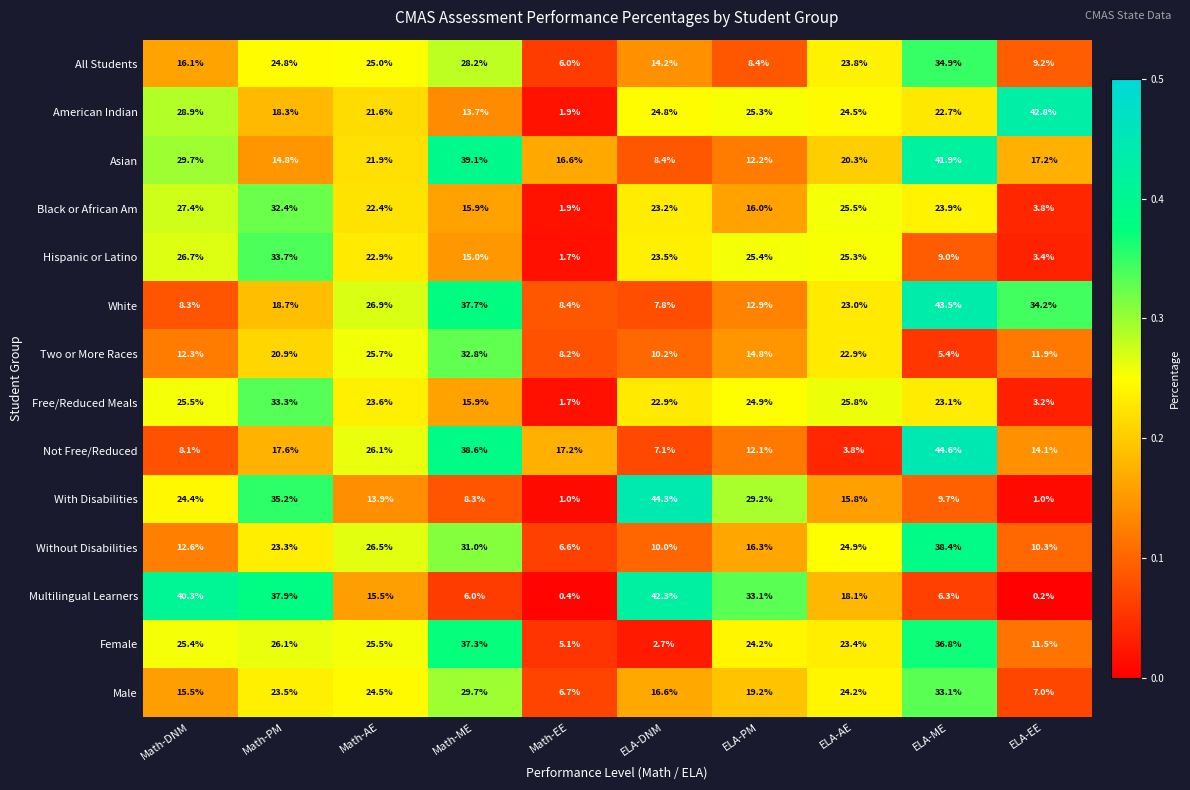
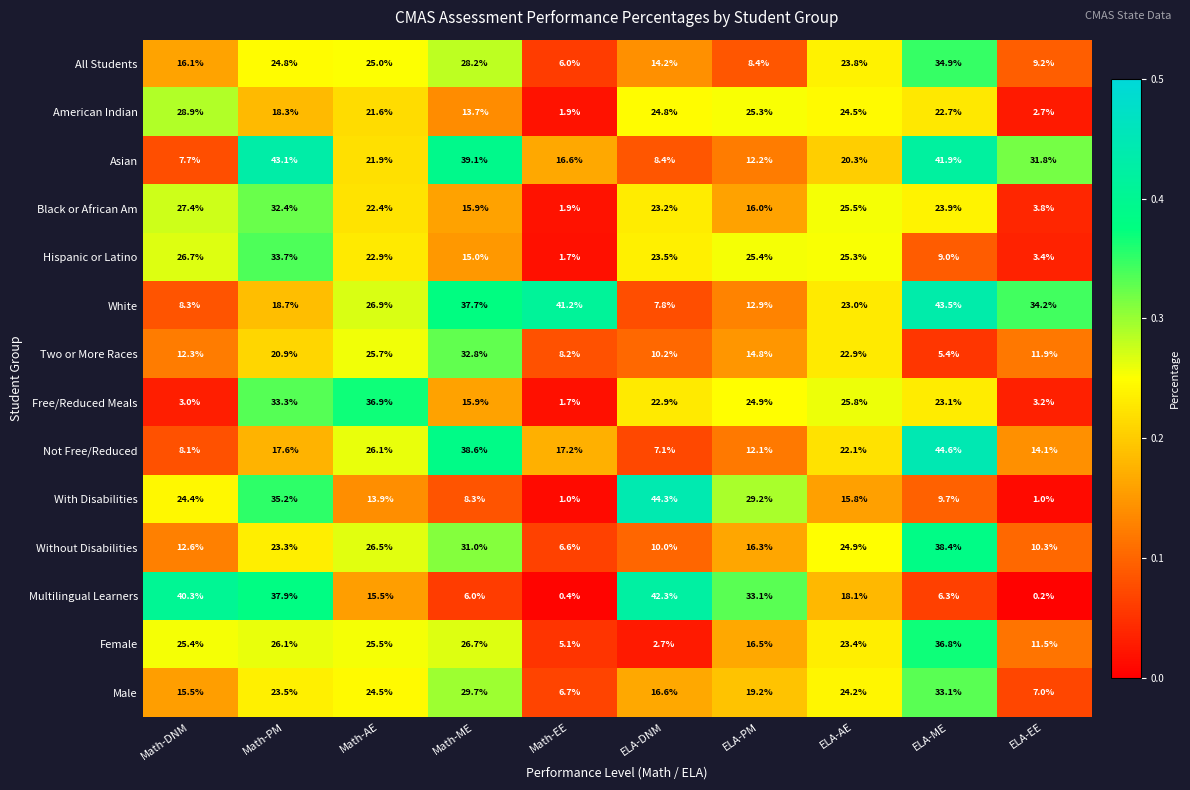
American Indian, ELA-EE: 42.8% -> 2.7%
Asian, Math-DNM: 29.7% -> 7.7%
Asian, Math-PM: 14.8% -> 43.1%
Asian, ELA-EE: 17.2% -> 31.8%
White, Math-EE: 8.4% -> 41.2%
Free/Reduced Meals, Math-DNM: 25.5% -> 3.0%
Free/Reduced Meals, Math-AE: 23.6% -> 36.9%
Not Free/Reduced, ELA-AE: 3.8% -> 22.1%
Female, Math-ME: 37.3% -> 26.7%
Female, ELA-PM: 24.2% -> 16.5%
